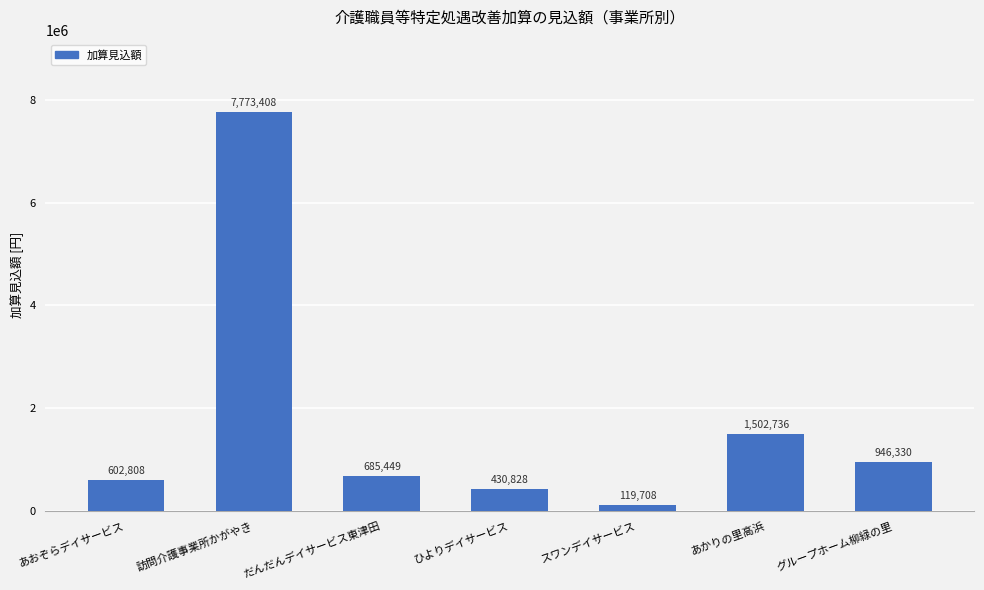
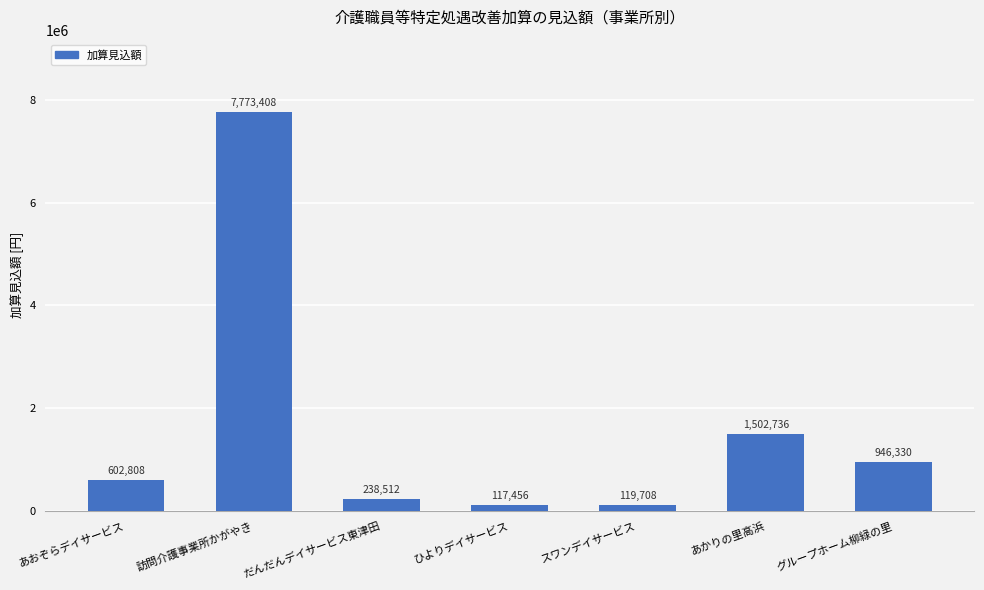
だんだんデイサービス東津田: 685,449 -> 238,512
ひよりデイサービス: 430,828 -> 117,456
